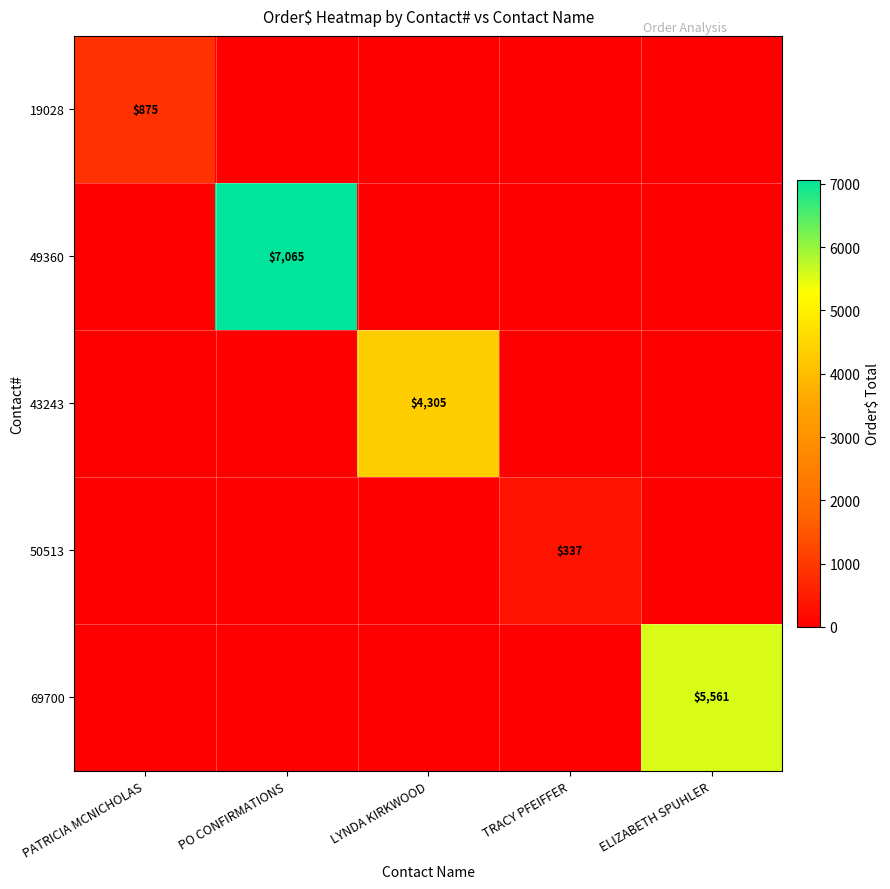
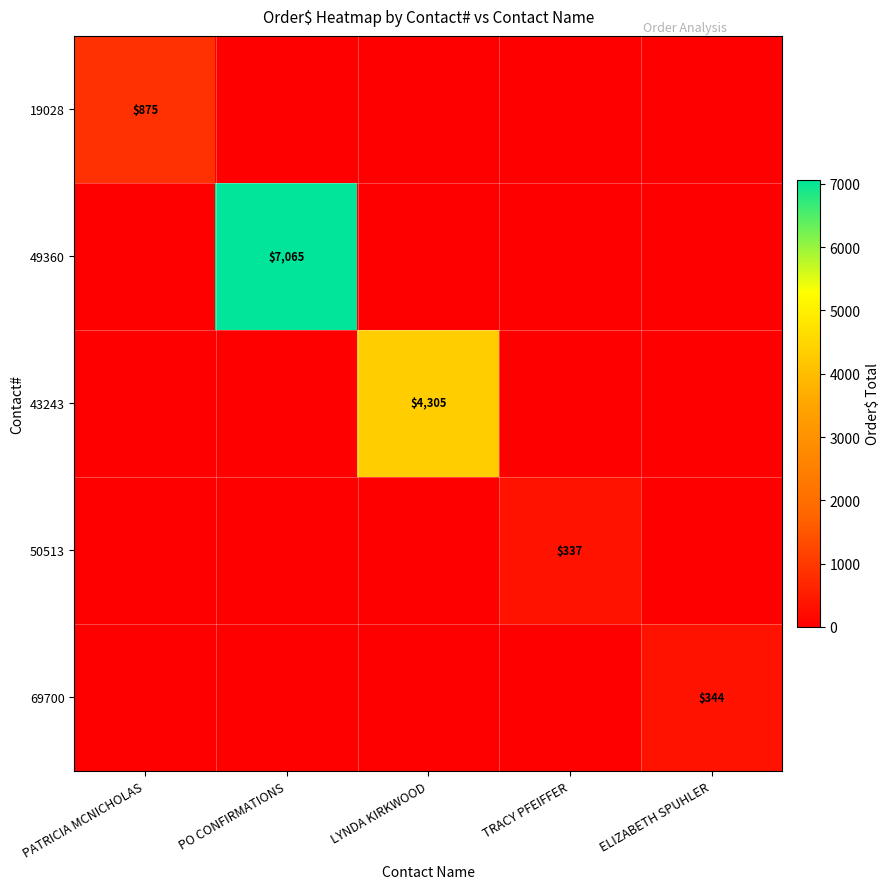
69700, ELIZABETH SPUHLER: $5,561 -> $344
